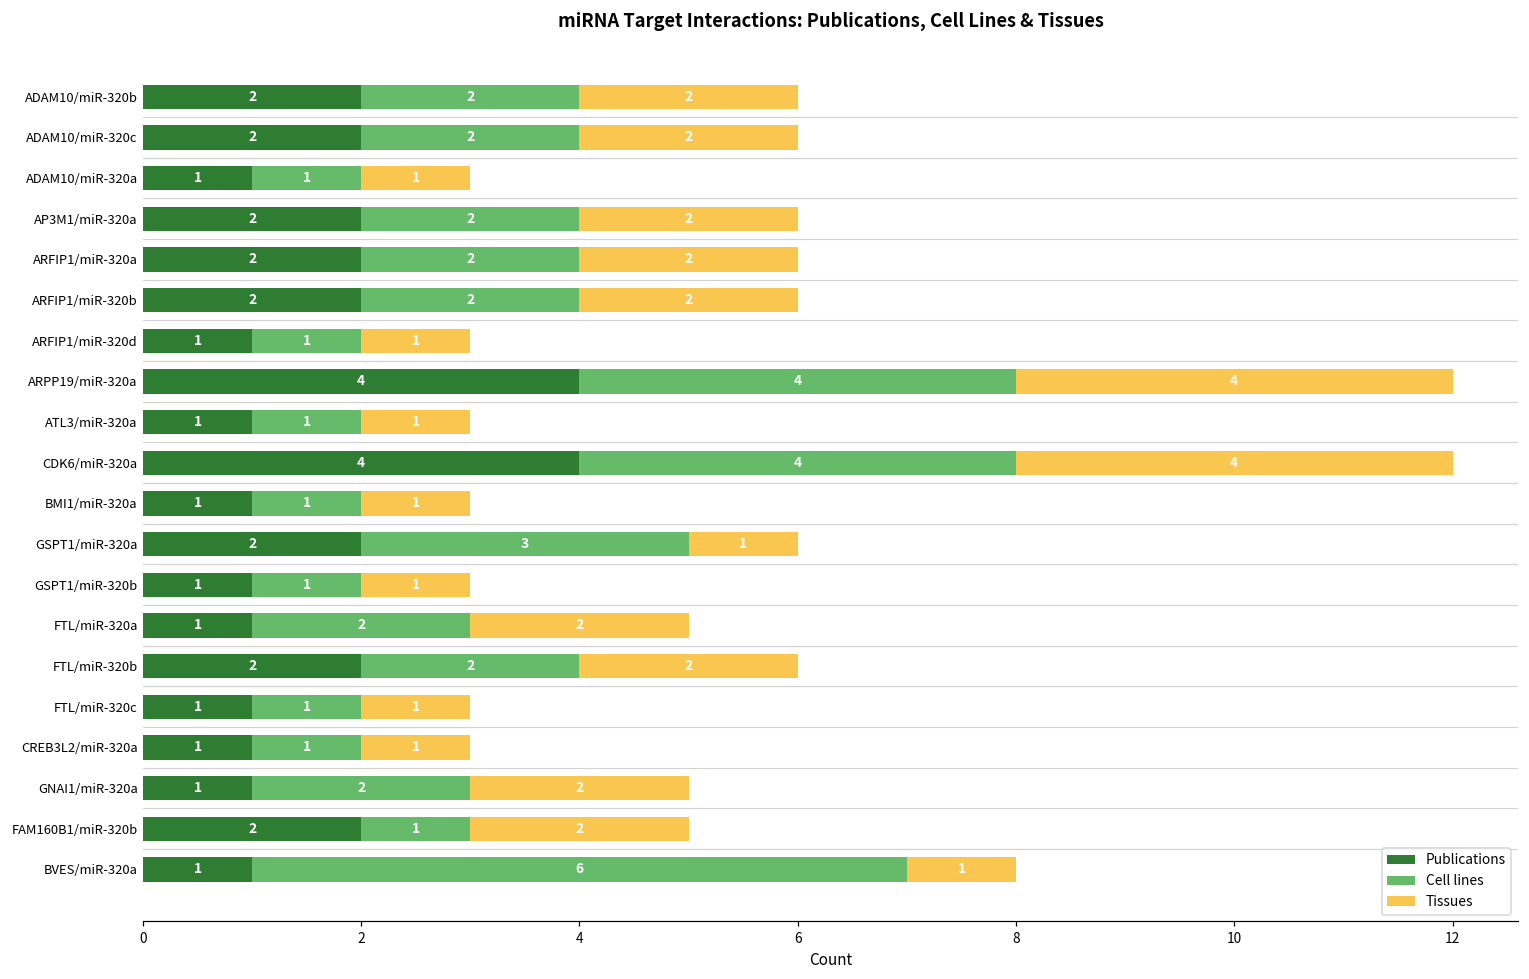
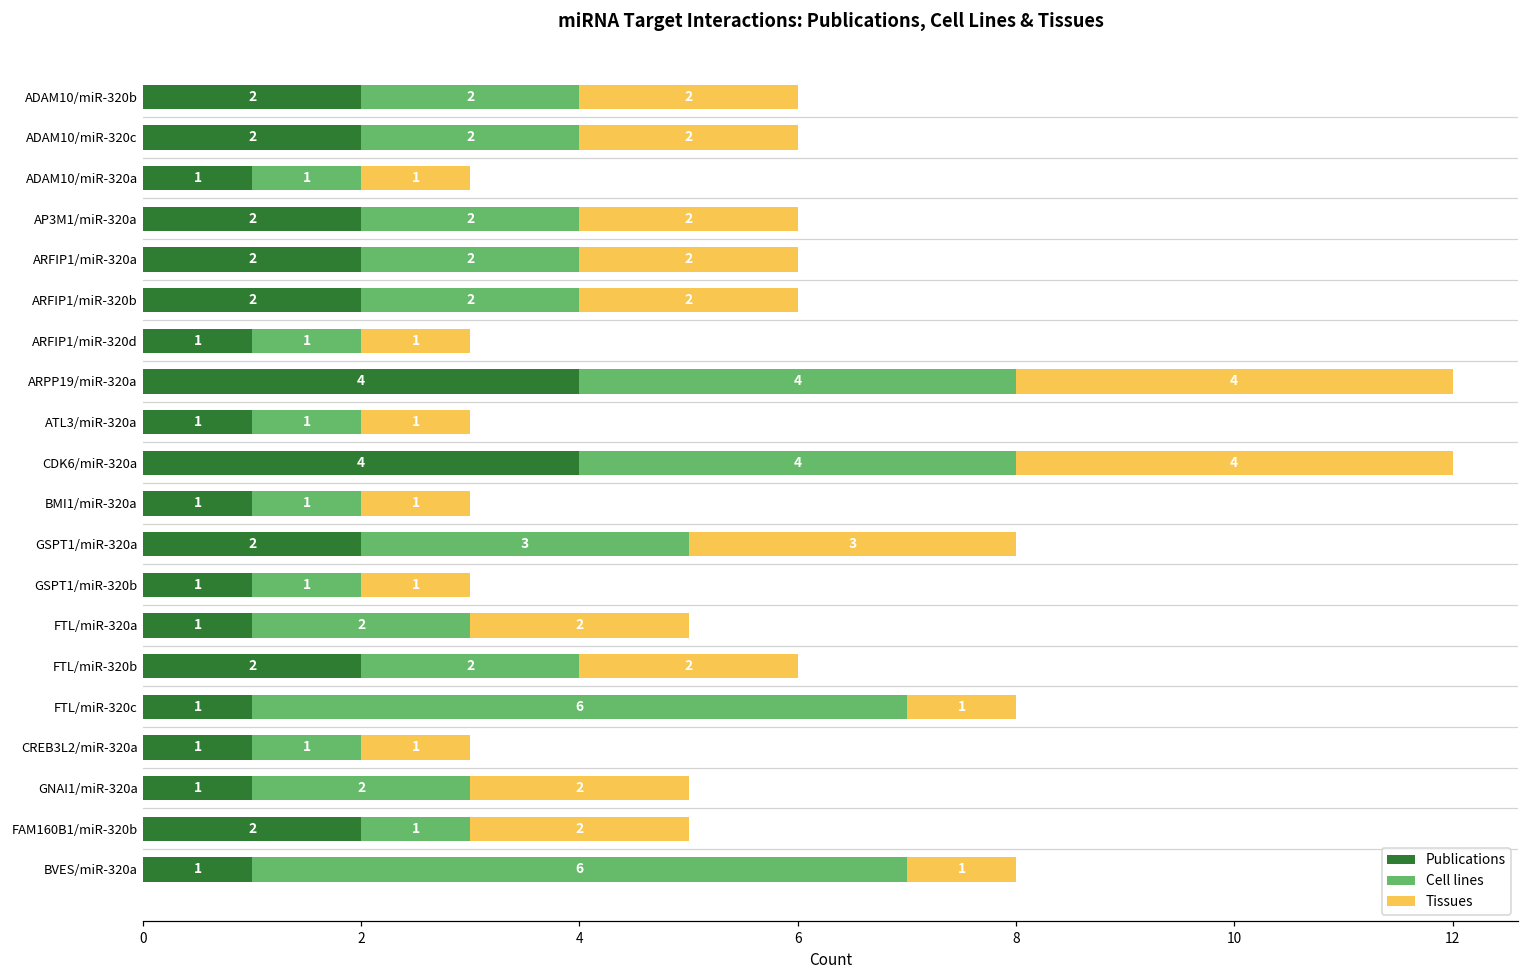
Tissues, GSPT1/miR-320a: 1 -> 3
Cell lines, FTL/miR-320c: 1 -> 6
